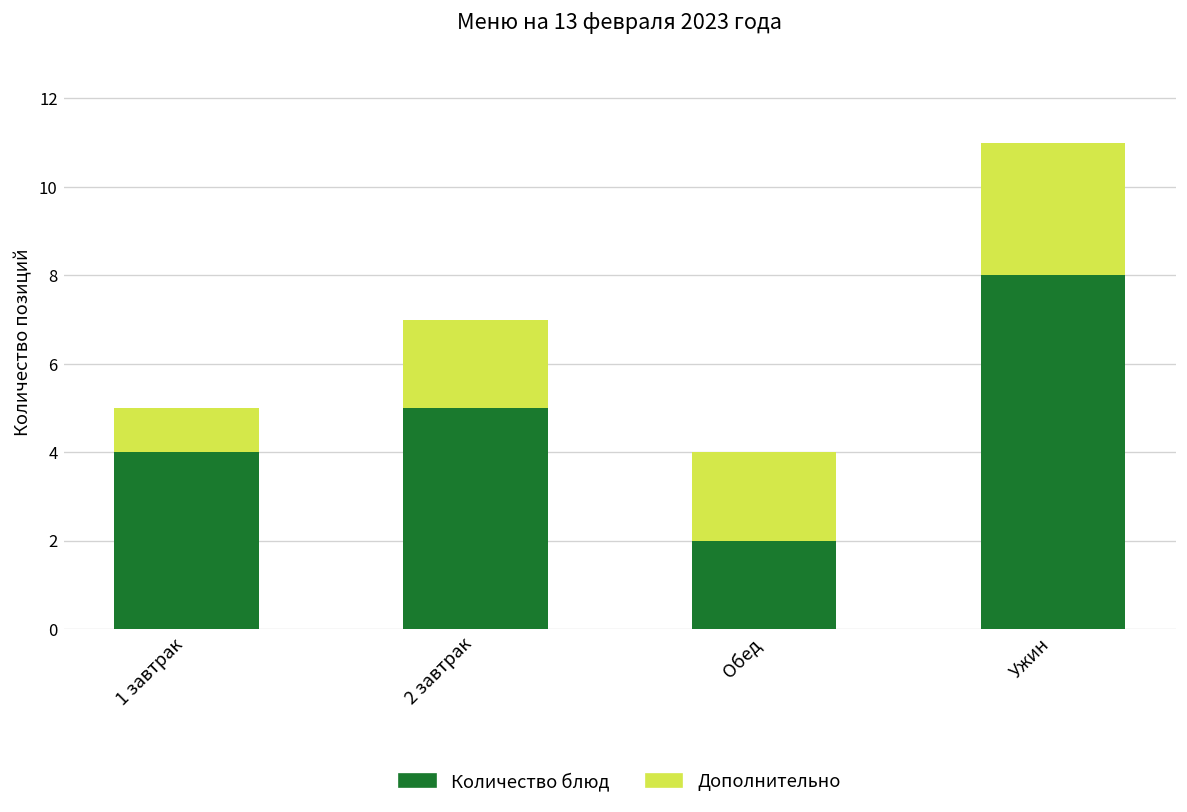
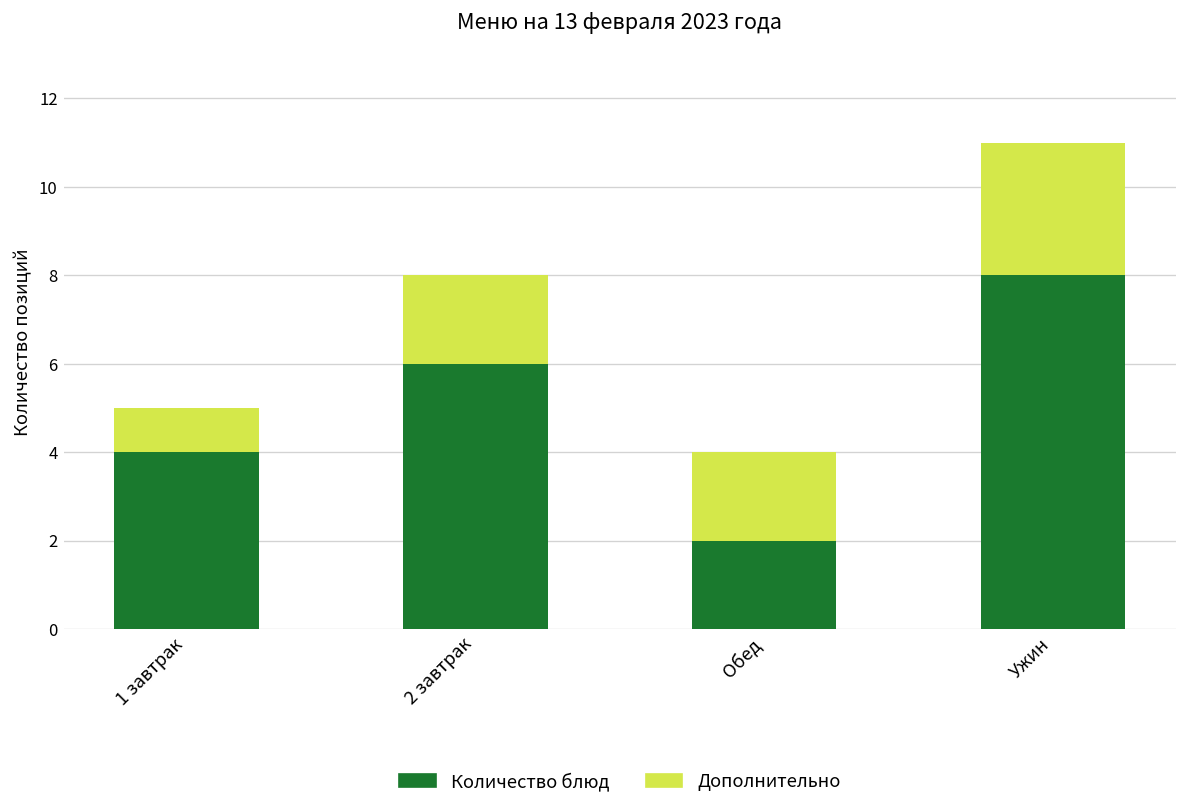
Количество блюд, 2 завтрак: 5 -> 6
